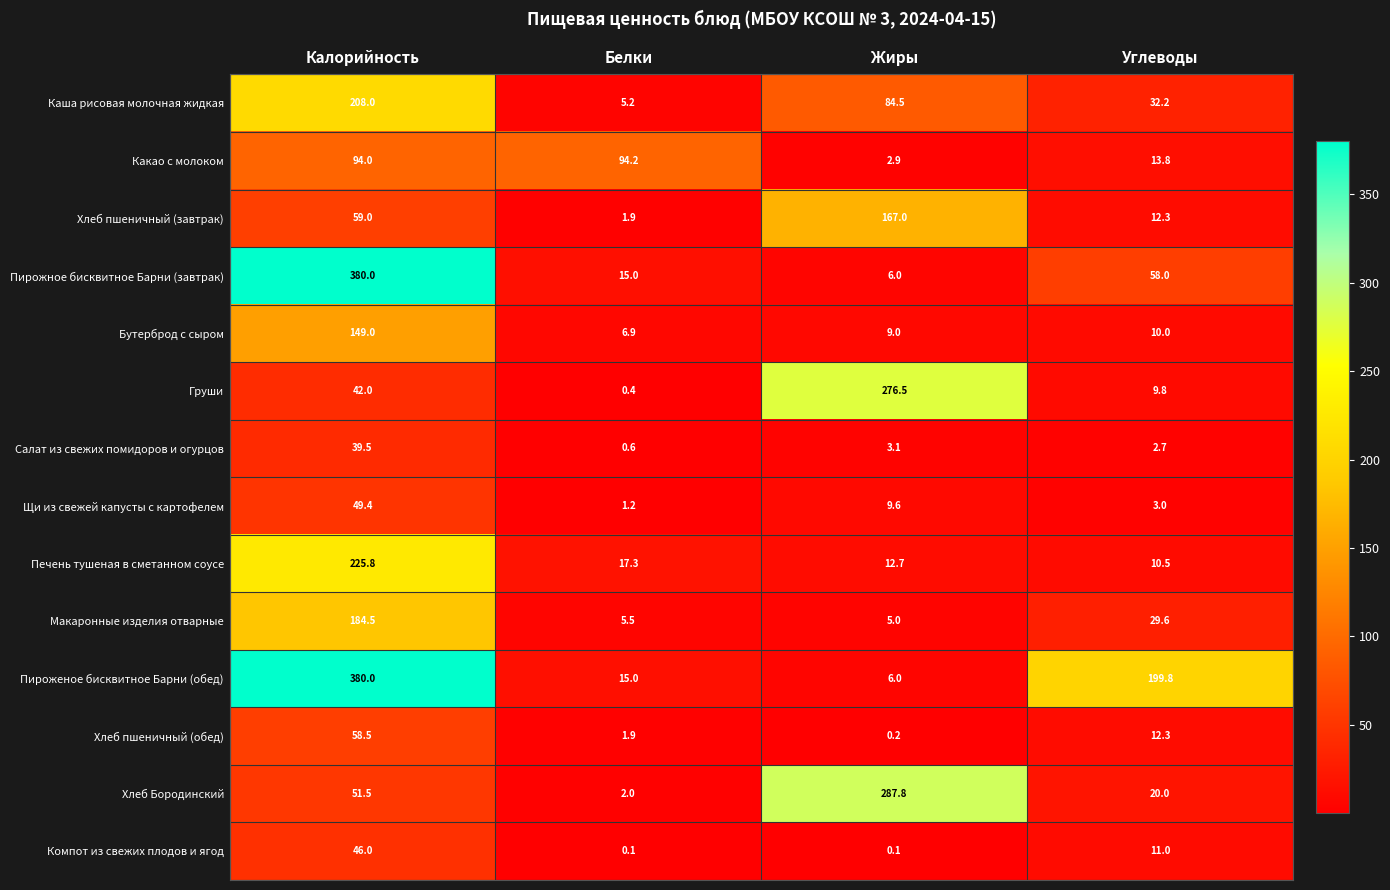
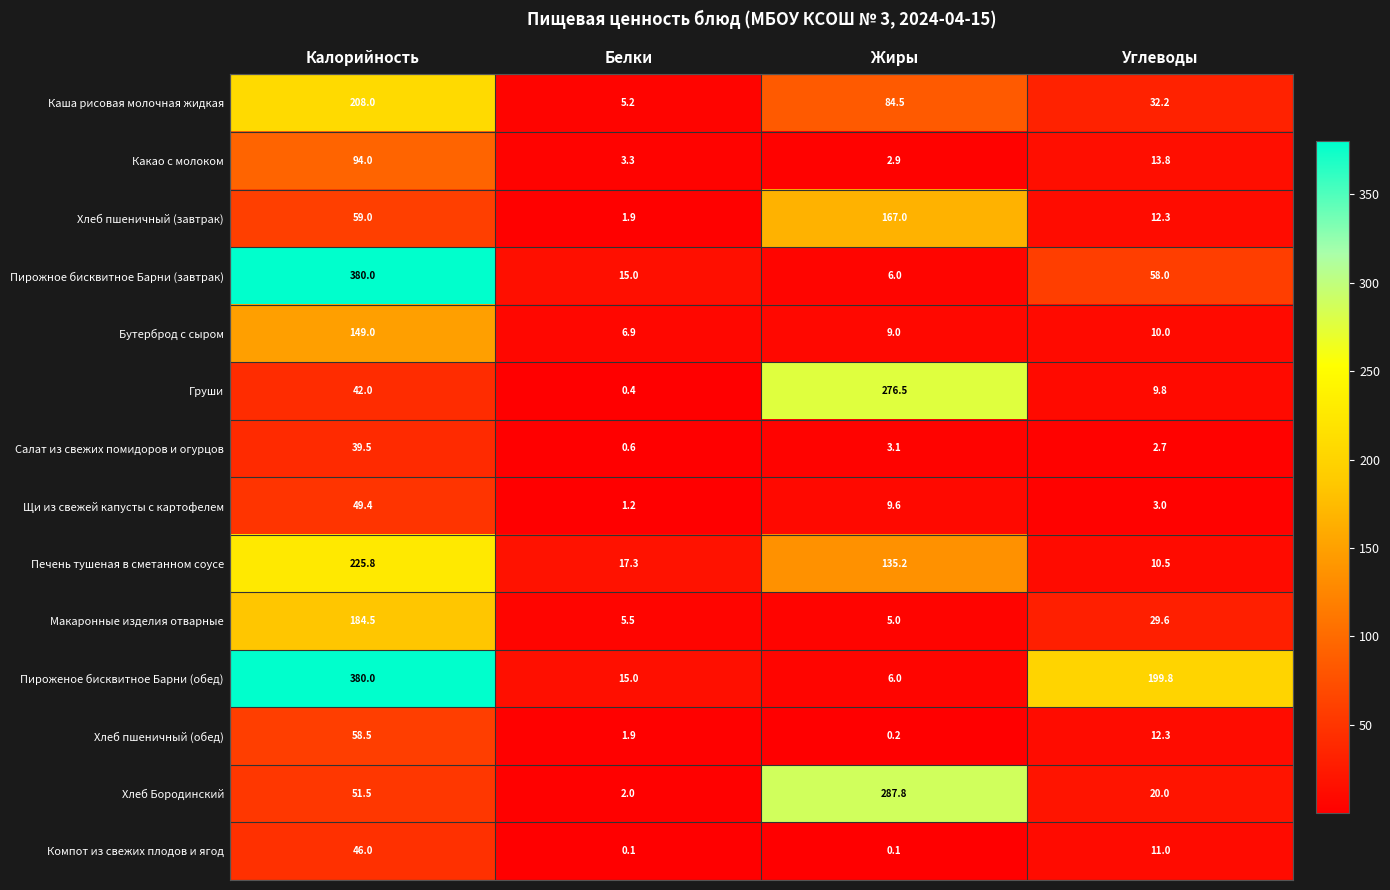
Какао с молоком, Белки: 94.2 -> 3.3
Печень тушеная в сметанном соусе, Жиры: 12.7 -> 135.2
